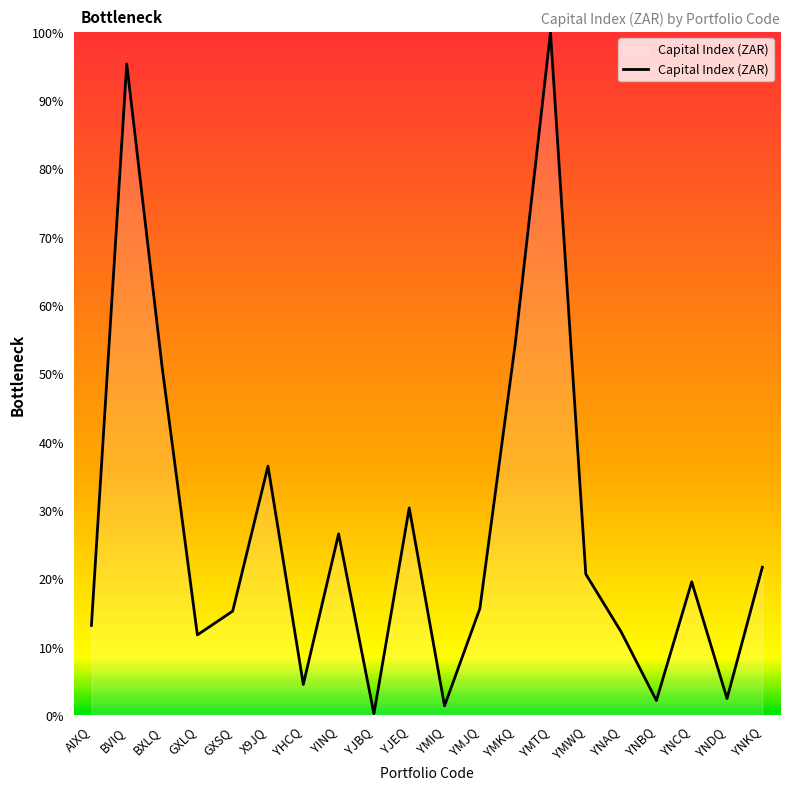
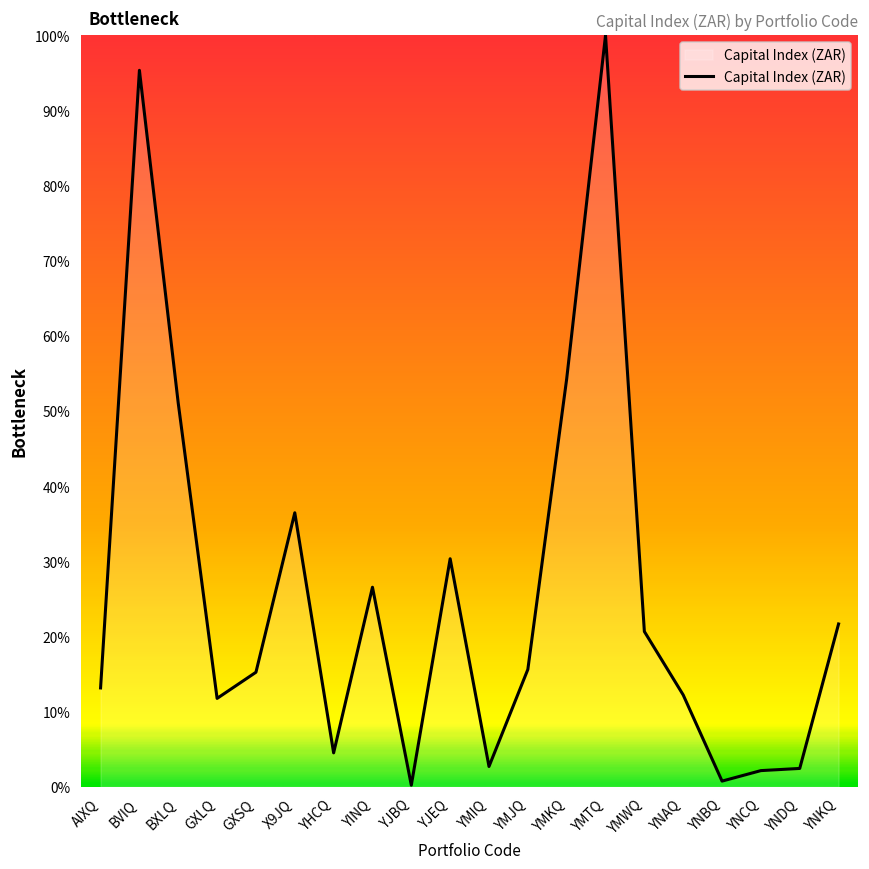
YMIQ: 1% -> 3%
YNBQ: 2% -> 1%
YNCQ: 20% -> 2%
